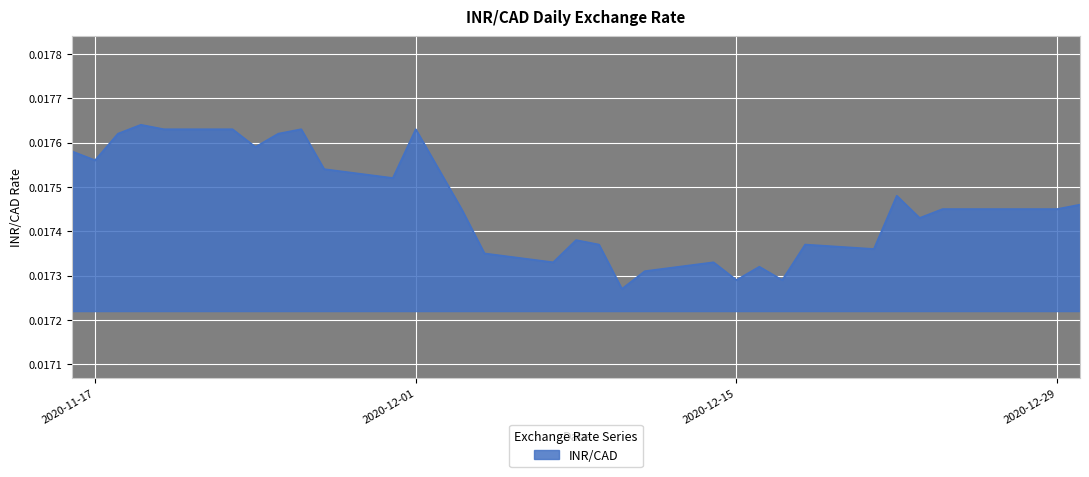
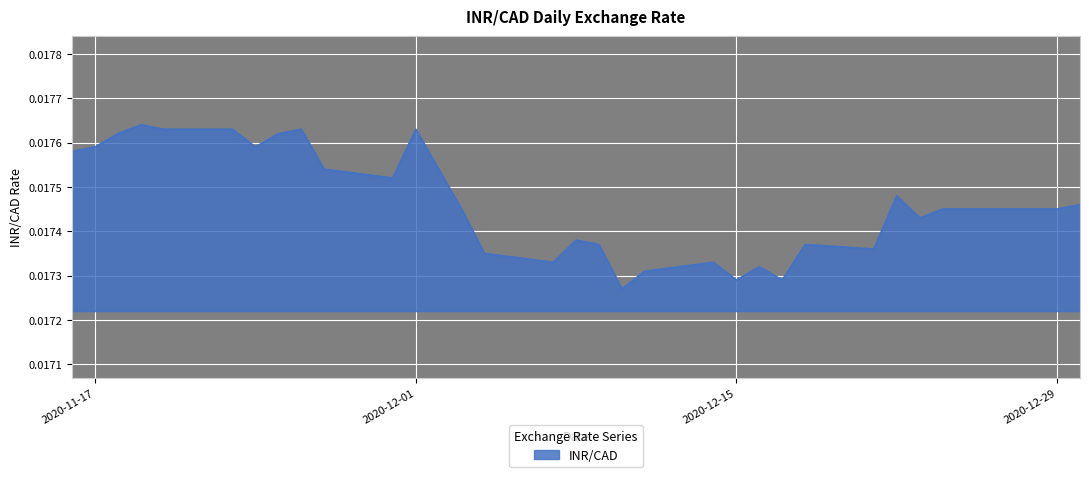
2020-11-17: 0.01756 -> 0.01759
